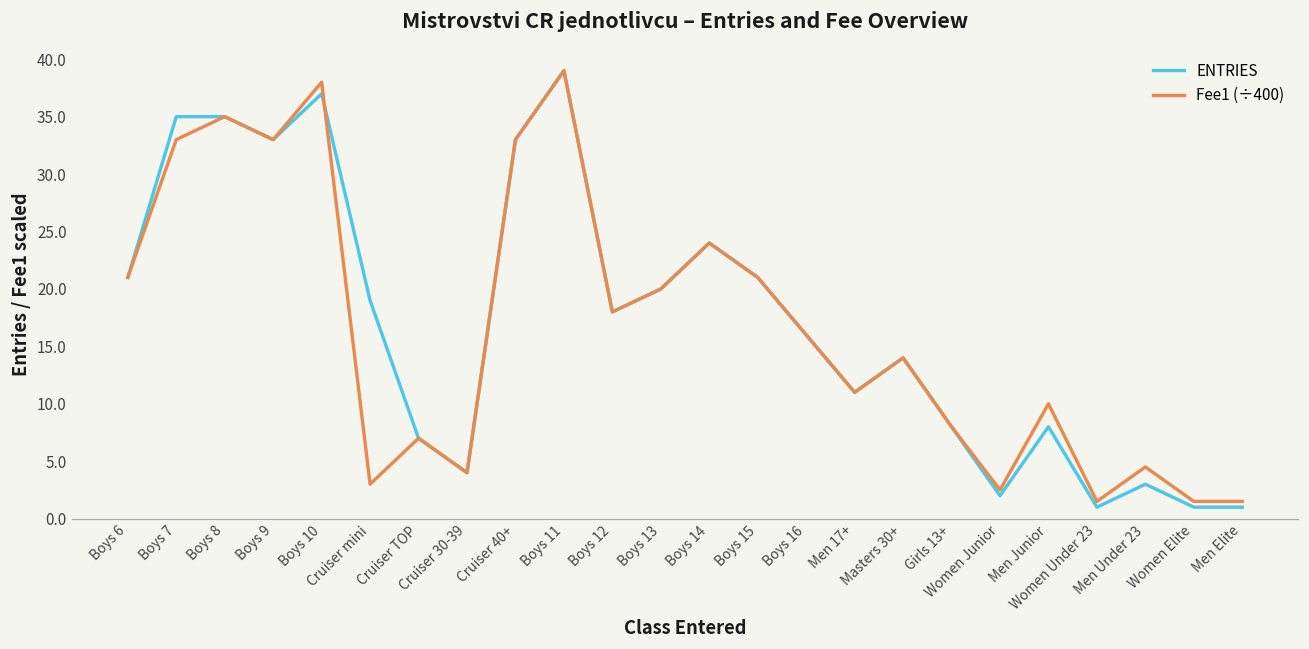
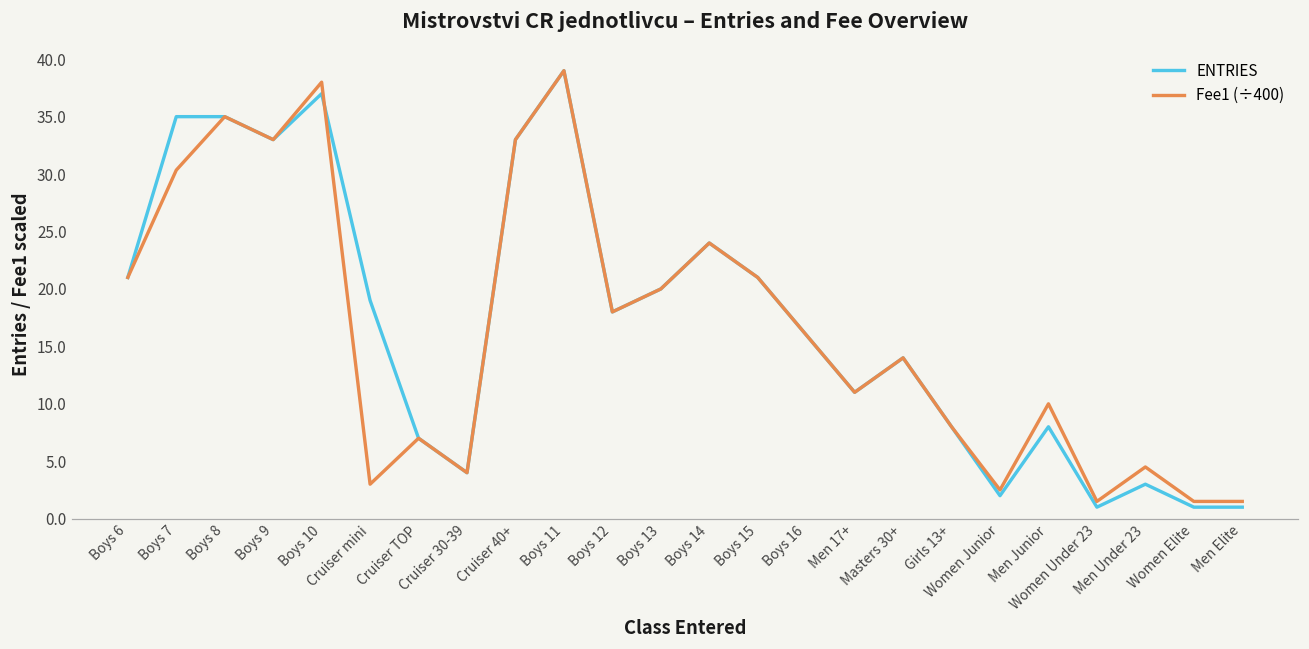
Fee1 (÷400), Boys 7: 33.0 -> 30.3
